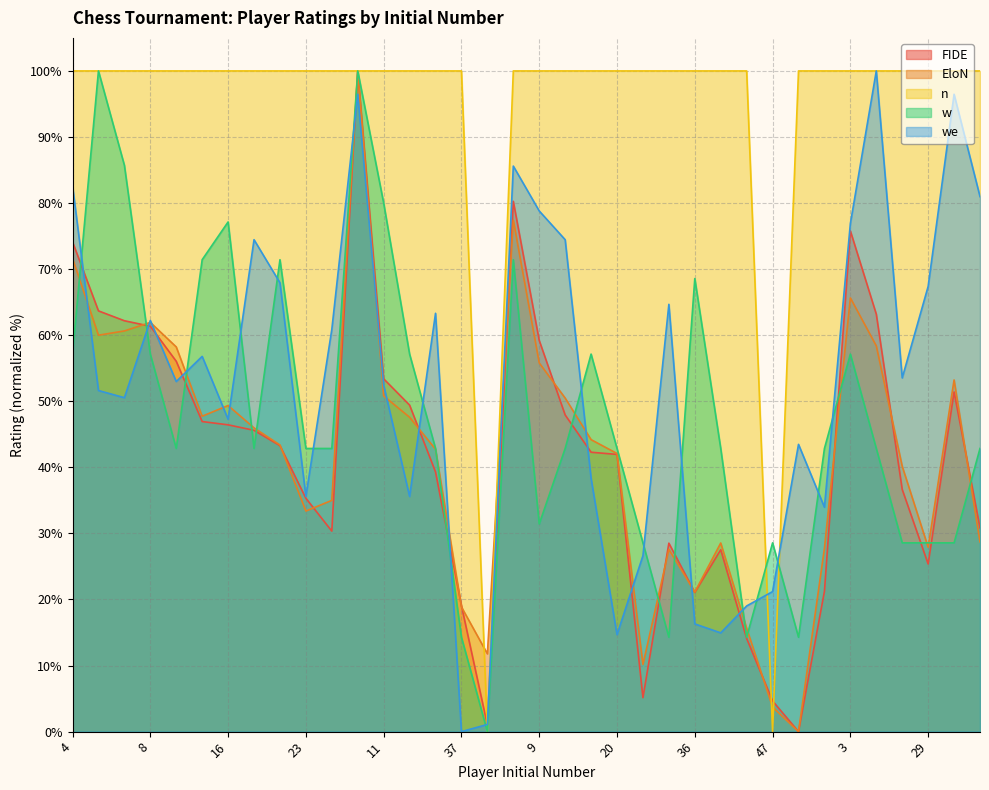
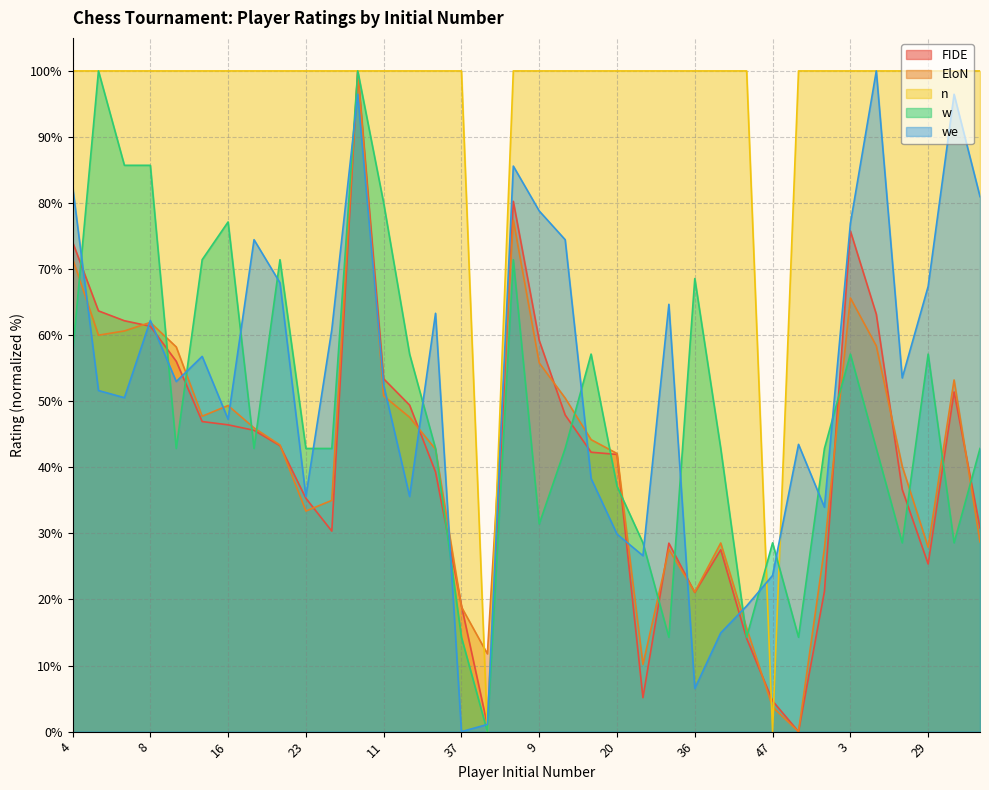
w, 8: 57% -> 86%
w, 20: 43% -> 37%
we, 20: 15% -> 30%
we, 36: 16% -> 7%
we, 47: 21% -> 24%
w, 29: 29% -> 57%
